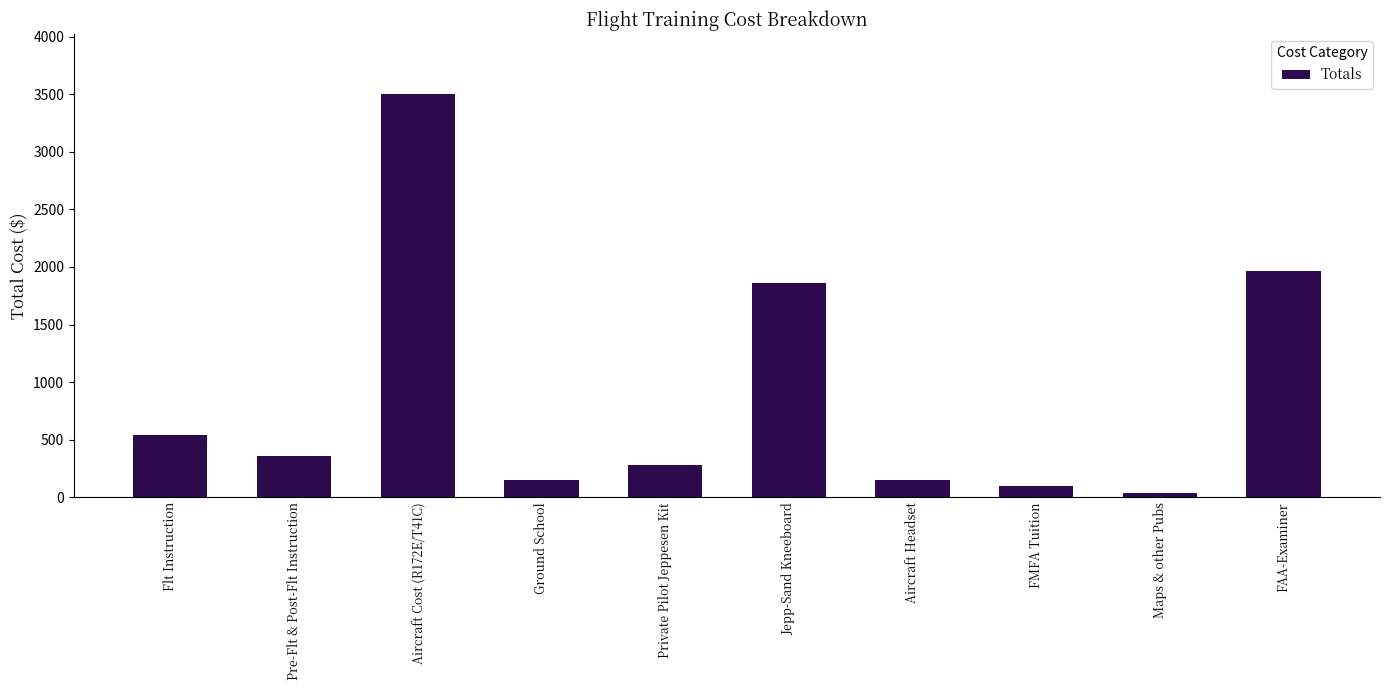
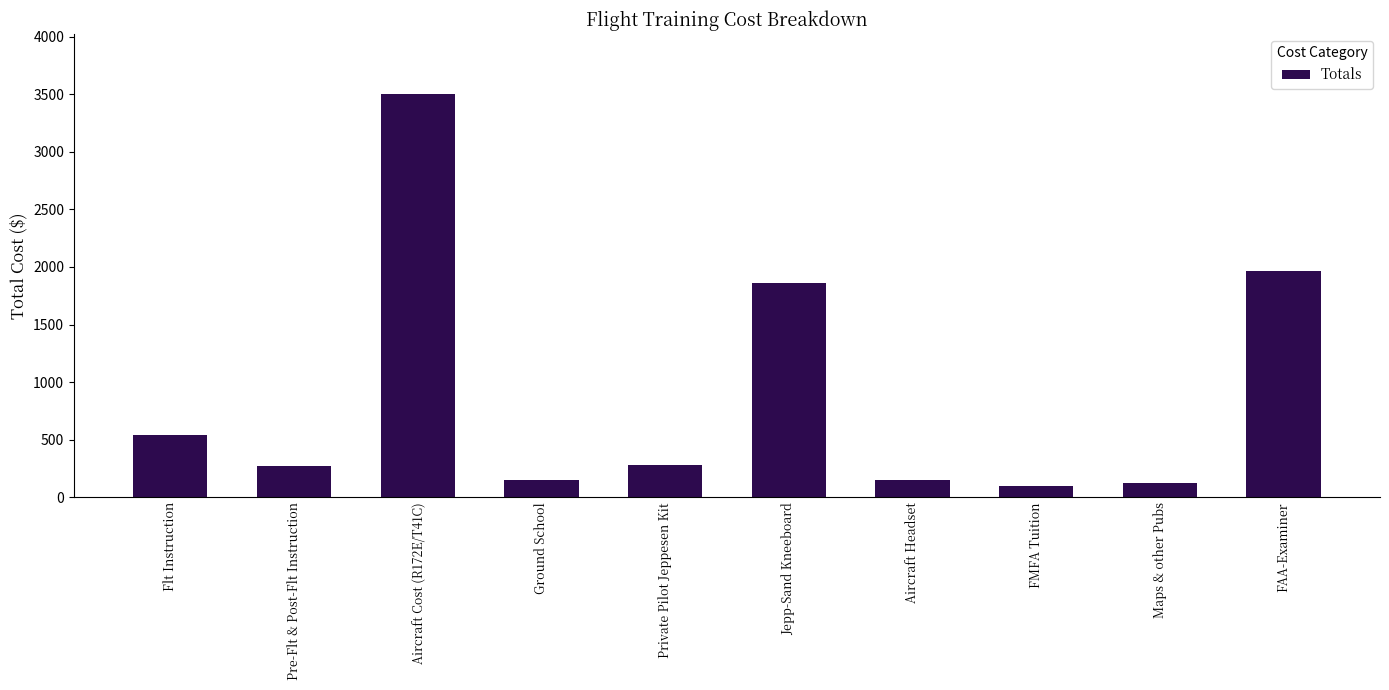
Pre-Flt & Post-Flt Instruction: 360 -> 270
Maps & other Pubs: 30 -> 120
